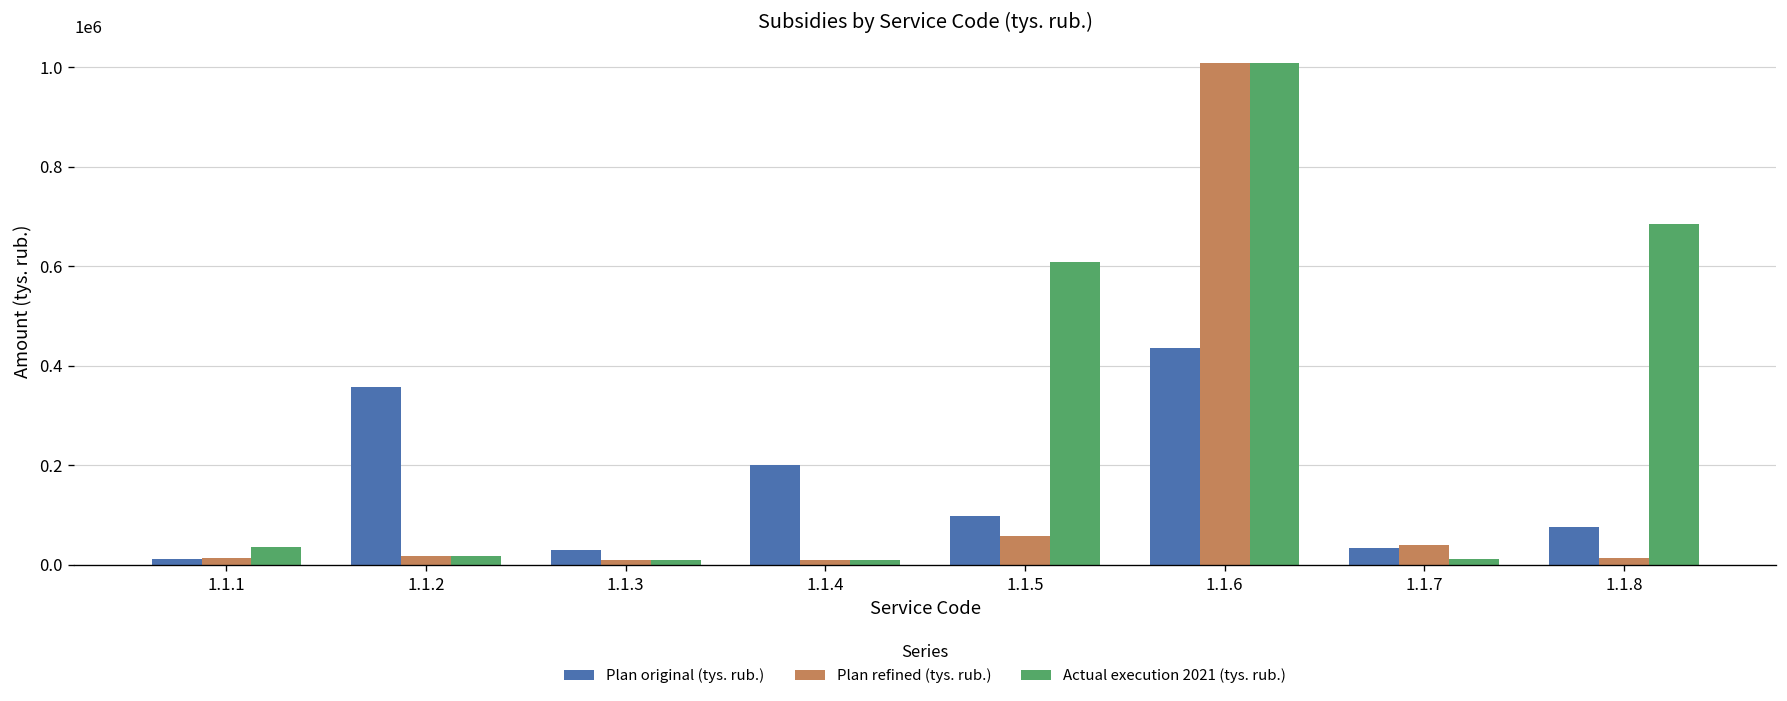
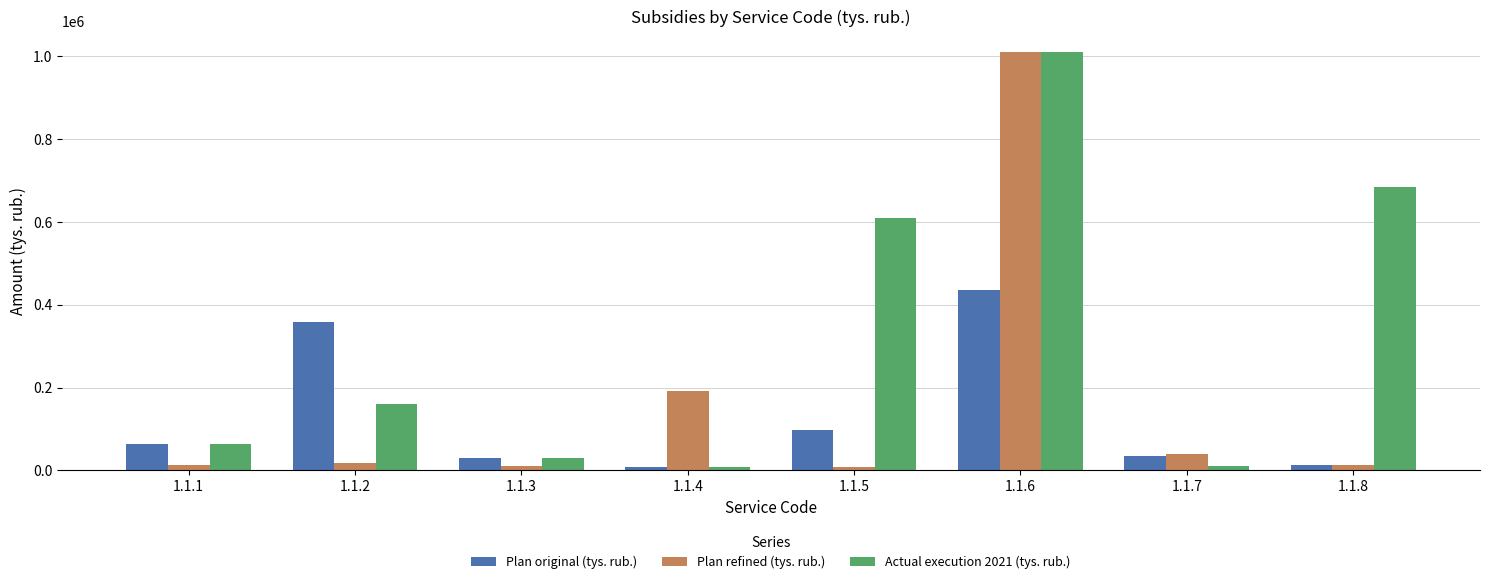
Plan original (tys. rub.), 1.1.1: 10000 -> 60000
Actual execution 2021 (tys. rub.), 1.1.1: 40000 -> 60000
Actual execution 2021 (tys. rub.), 1.1.2: 20000 -> 160000
Actual execution 2021 (tys. rub.), 1.1.3: 10000 -> 30000
Plan original (tys. rub.), 1.1.4: 200000 -> 10000
Plan refined (tys. rub.), 1.1.4: 10000 -> 190000
Plan refined (tys. rub.), 1.1.5: 60000 -> 10000
Plan original (tys. rub.), 1.1.8: 80000 -> 10000
